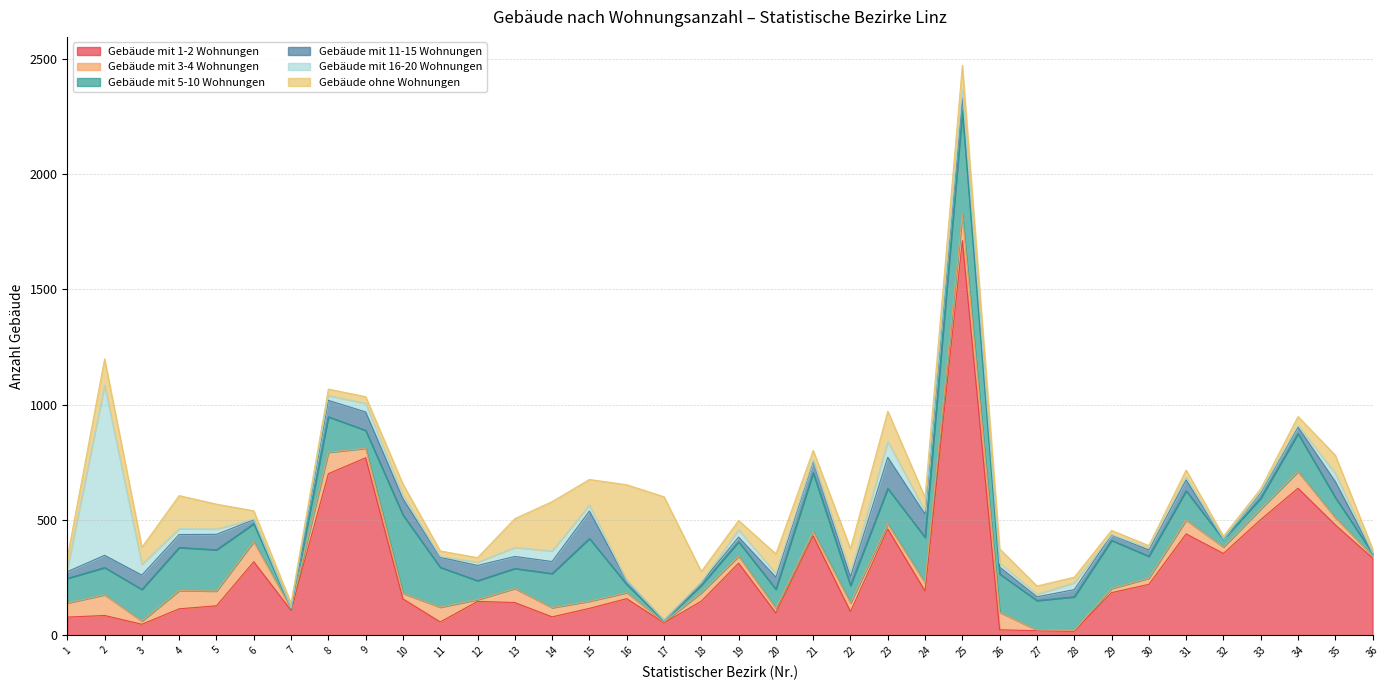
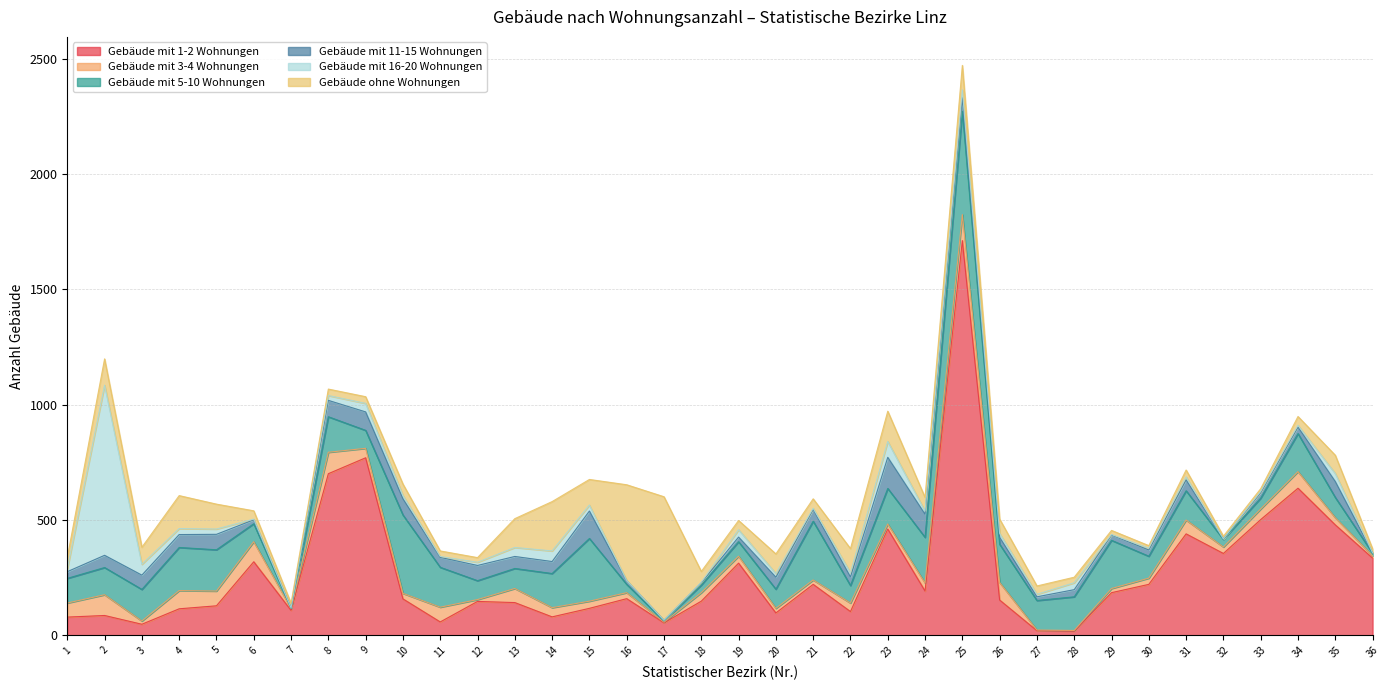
Gebäude mit 1-2 Wohnungen, 21: 430 -> 220
Gebäude mit 1-2 Wohnungen, 26: 20 -> 150
